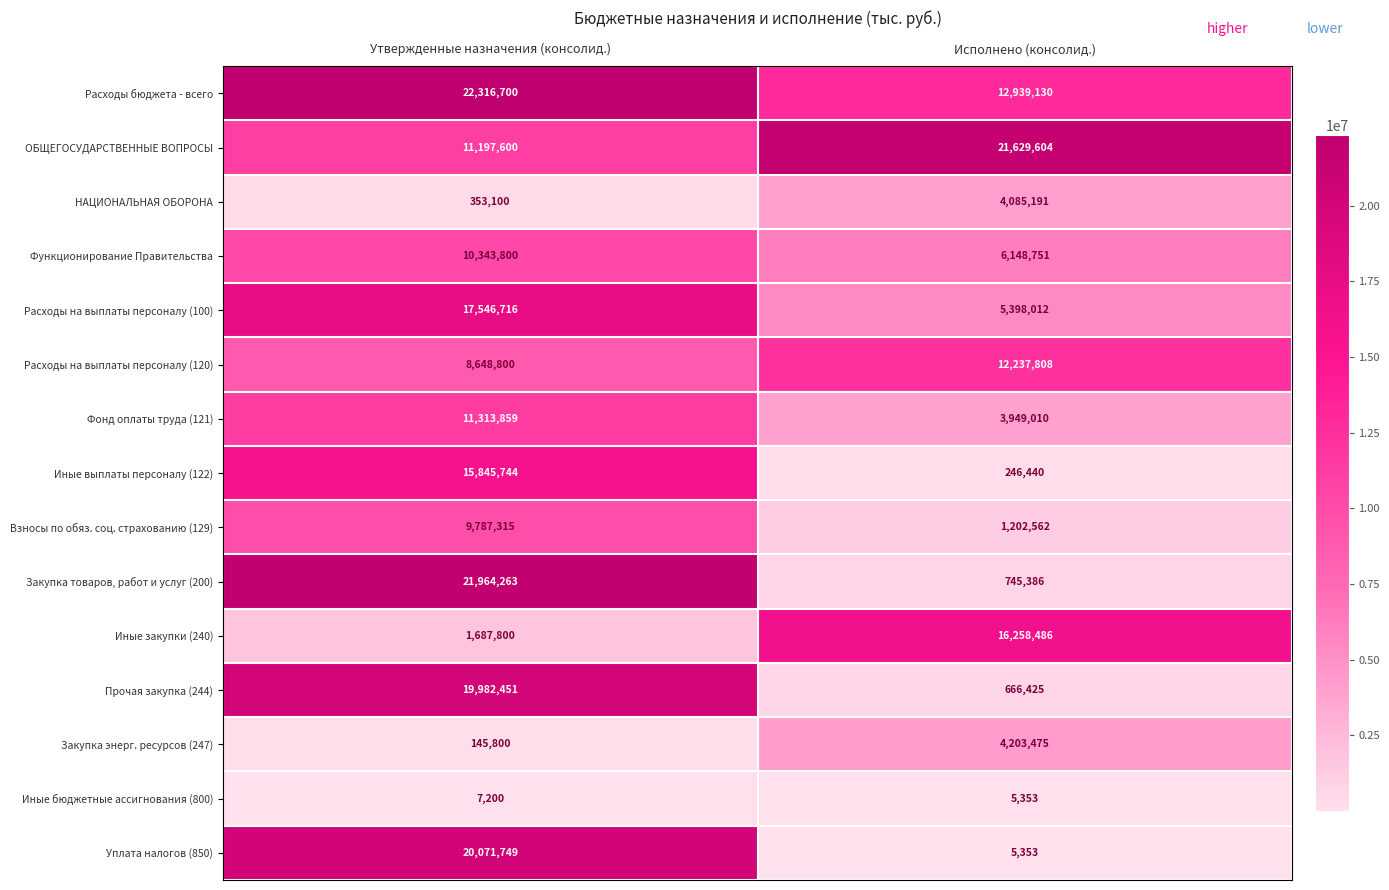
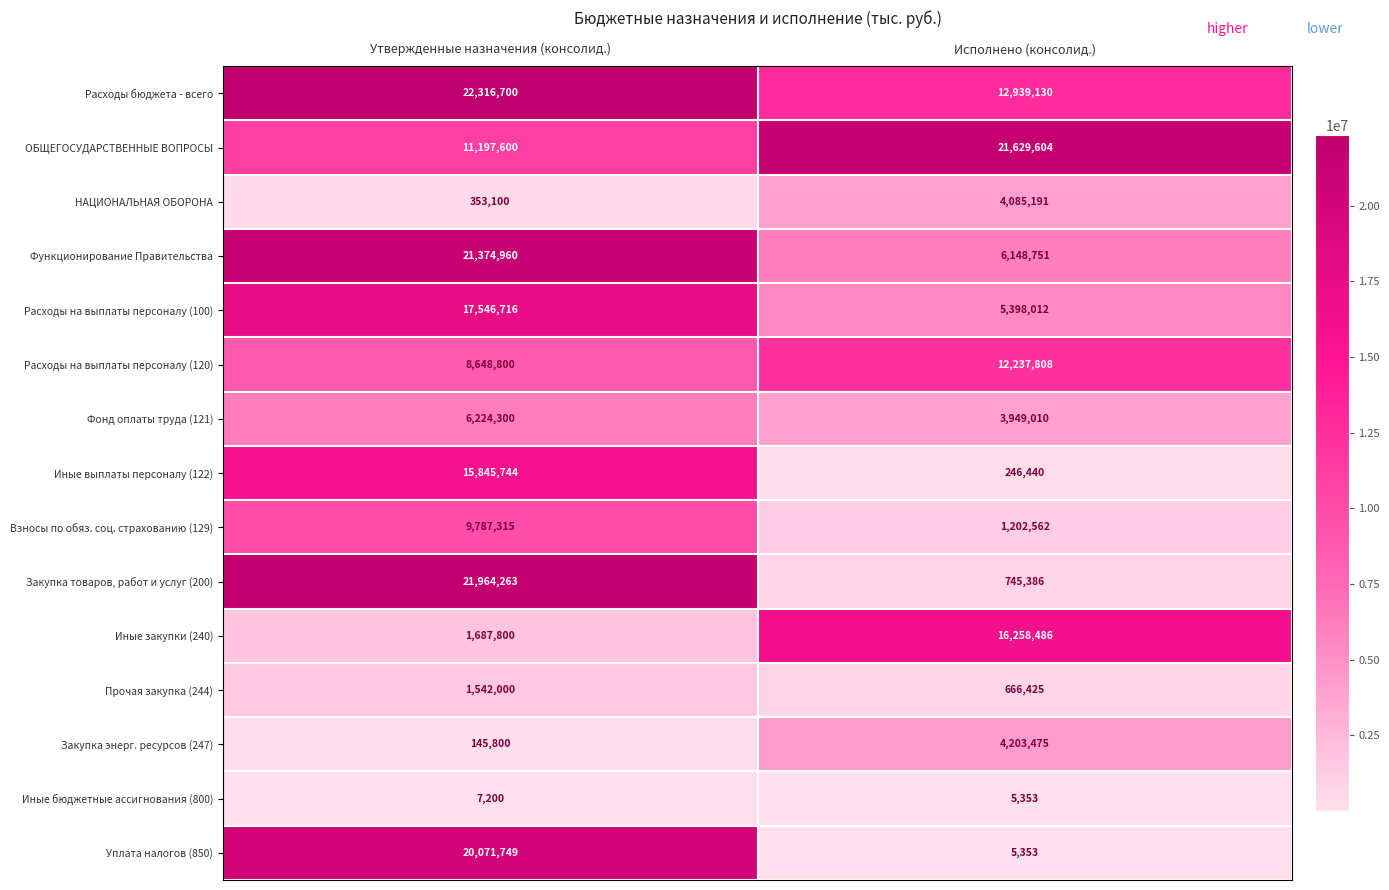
Функционирование Правительства, Утвержденные назначения (консолид.): 10,343,800 -> 21,374,960
Фонд оплаты труда (121), Утвержденные назначения (консолид.): 11,313,859 -> 6,224,300
Прочая закупка (244), Утвержденные назначения (консолид.): 19,982,451 -> 1,542,000
